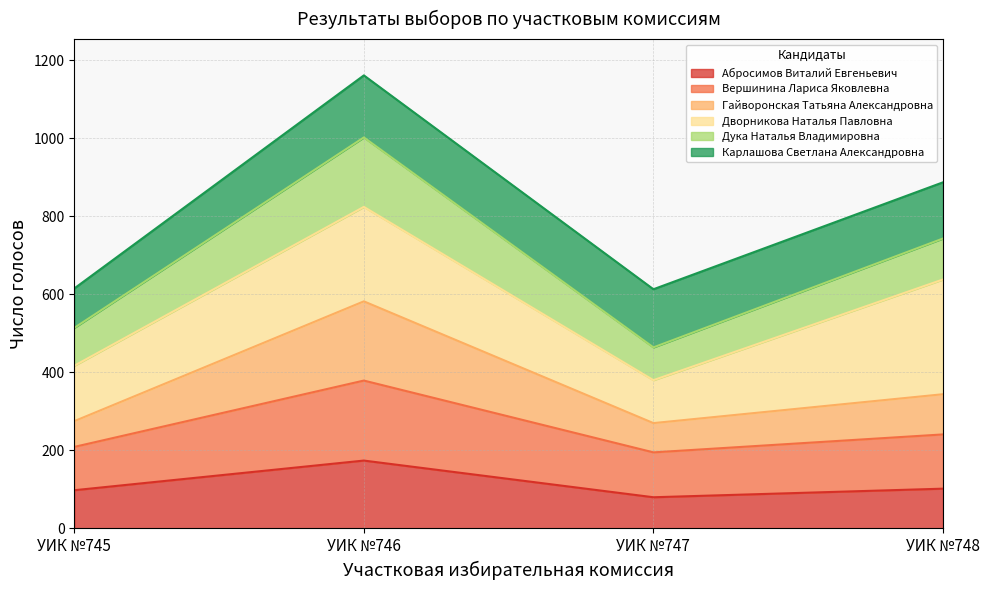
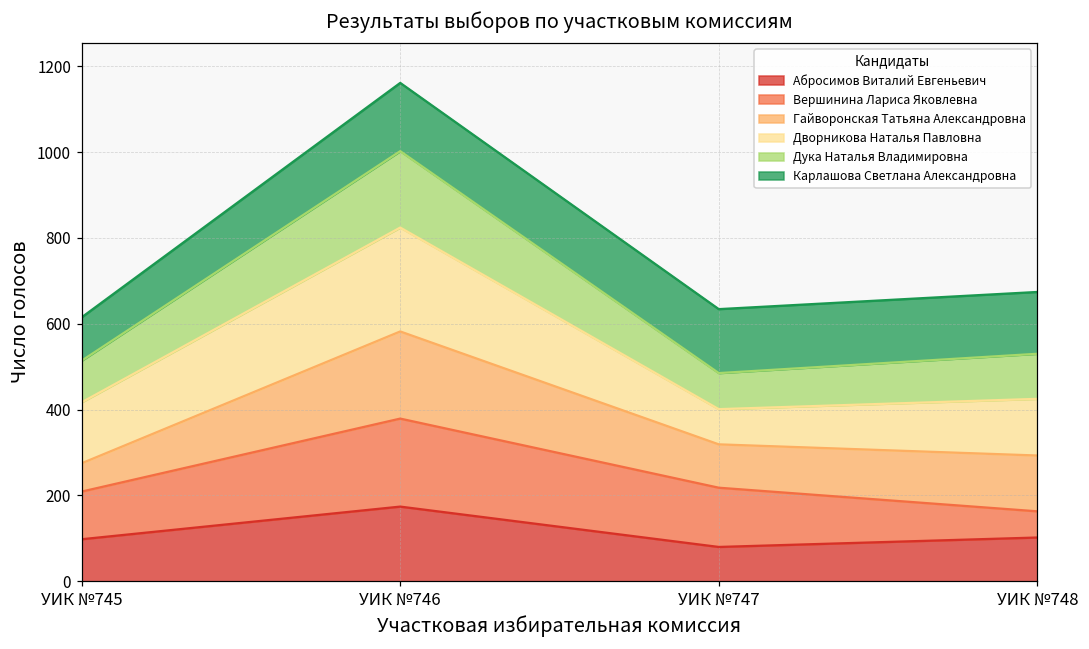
Вершинина Лариса Яковлевна, УИК №747: 120 -> 140
Гайворонская Татьяна Александровна, УИК №747: 80 -> 100
Дворникова Наталья Павловна, УИК №747: 110 -> 80
Вершинина Лариса Яковлевна, УИК №748: 140 -> 60
Гайворонская Татьяна Александровна, УИК №748: 100 -> 130
Дворникова Наталья Павловна, УИК №748: 290 -> 130
